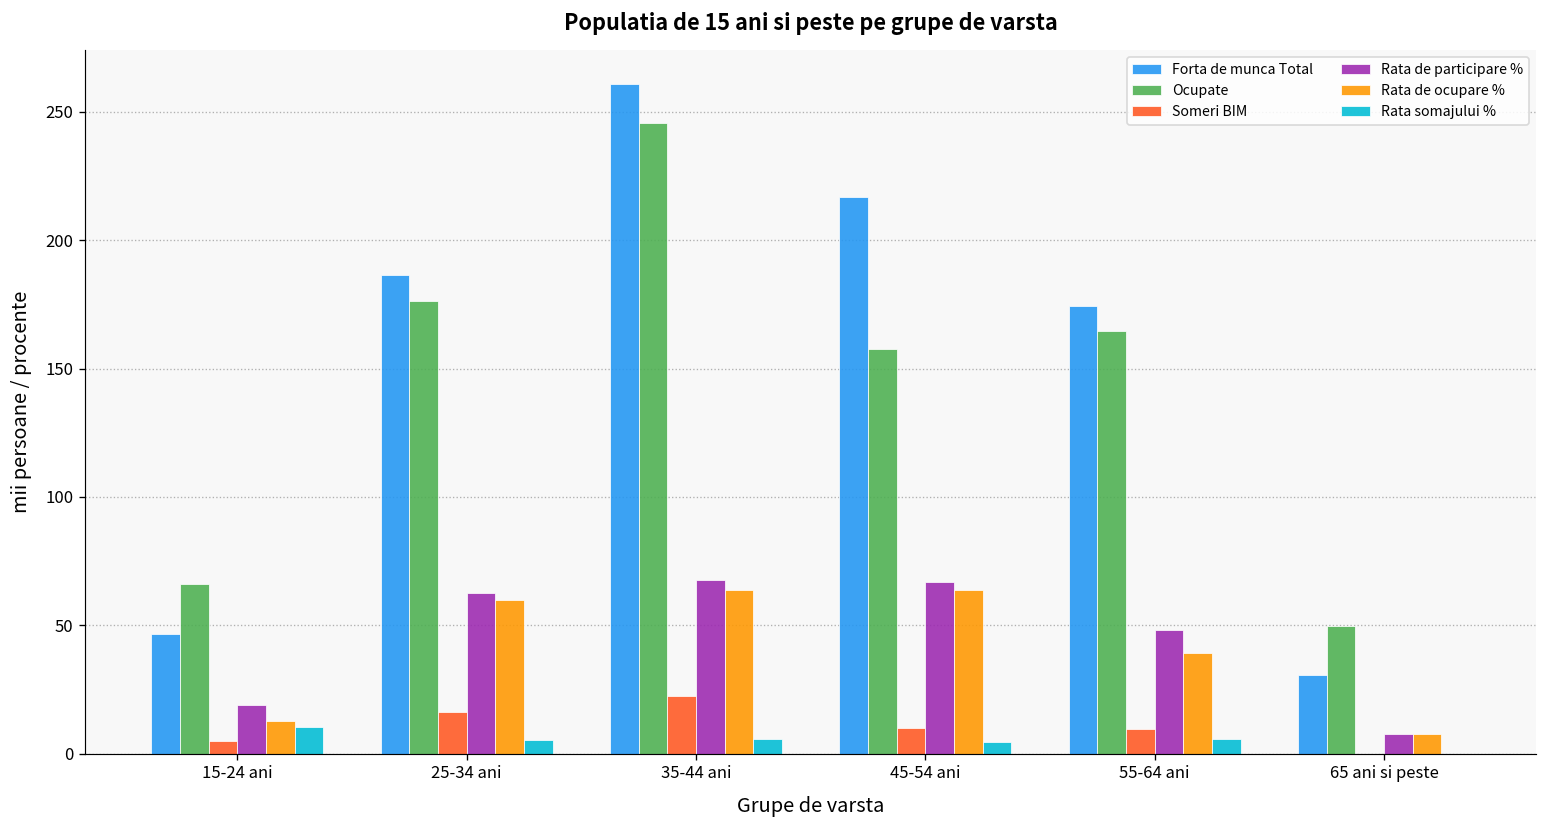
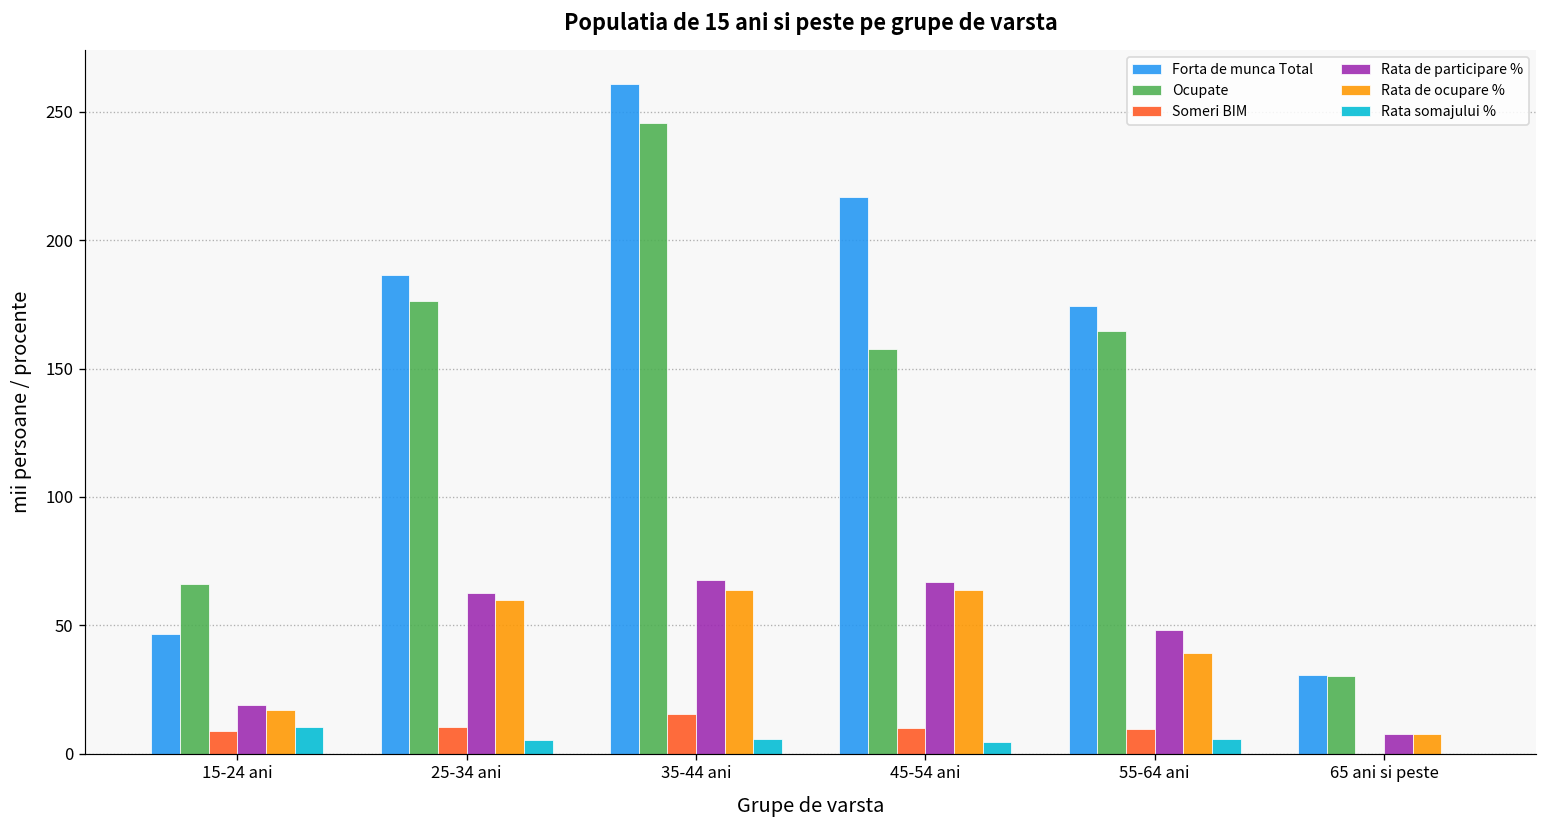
Someri BIM, 15-24 ani: 5 -> 9
Rata de ocupare %, 15-24 ani: 13 -> 17
Someri BIM, 25-34 ani: 16 -> 10
Someri BIM, 35-44 ani: 23 -> 15
Ocupate, 65 ani si peste: 50 -> 30
